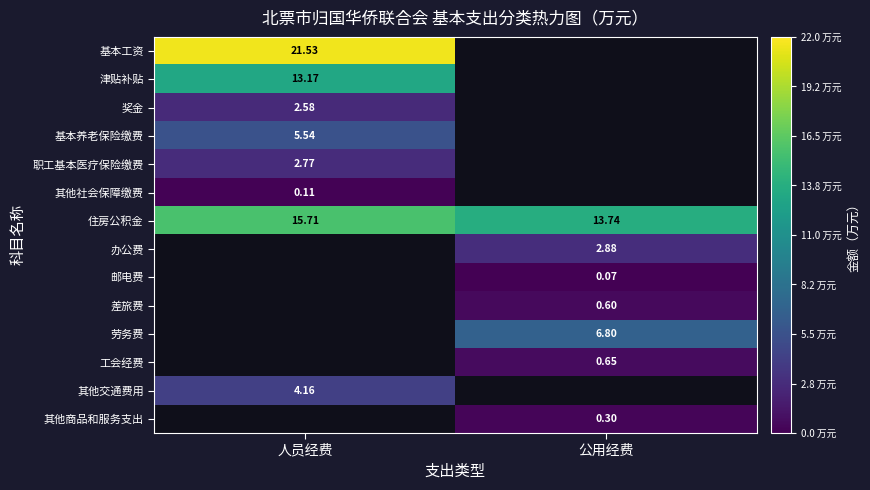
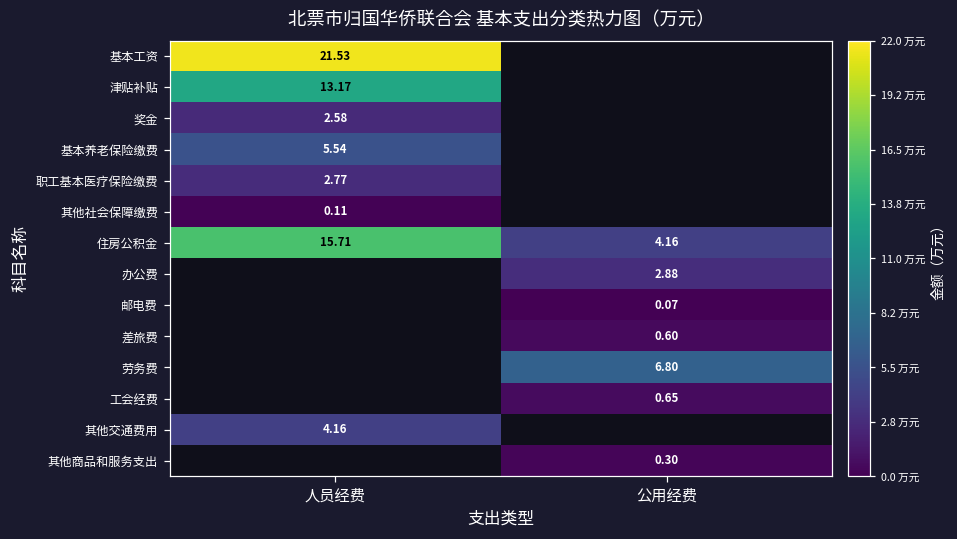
住房公积金, 公用经费: 13.74 -> 4.16
